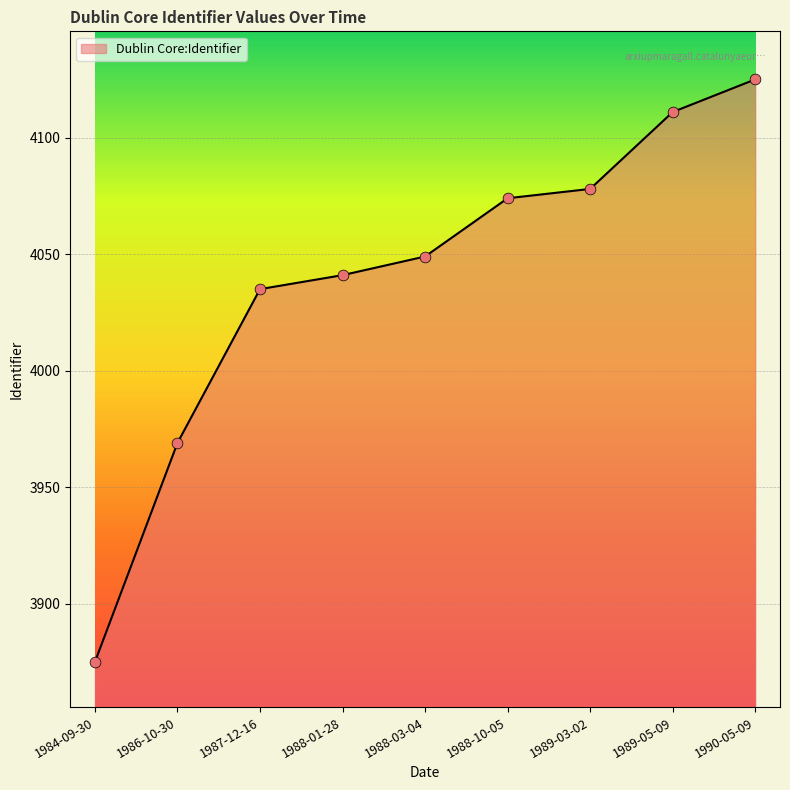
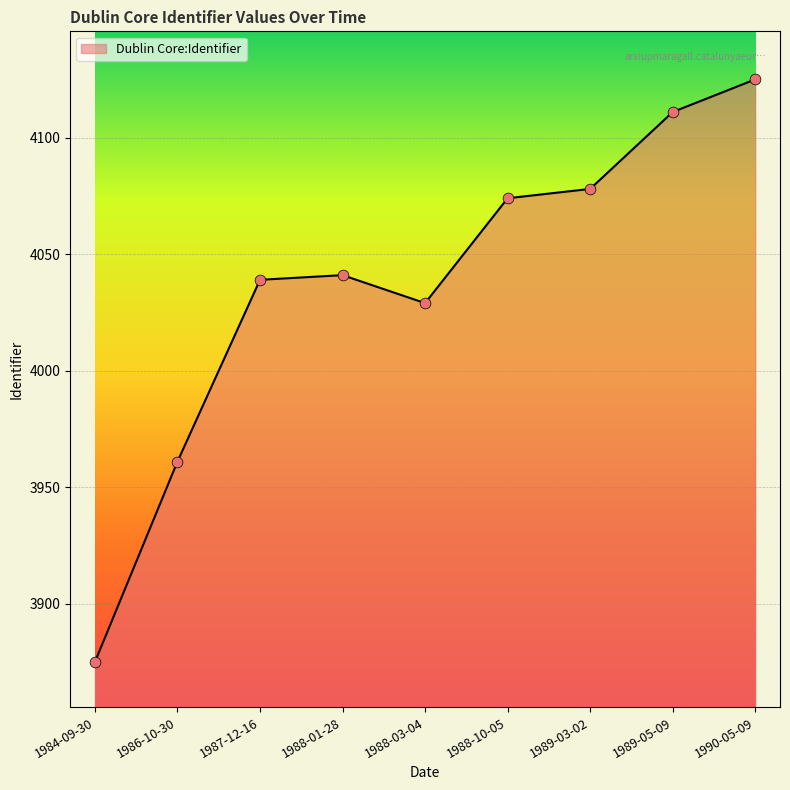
1986-10-30: 3969 -> 3961
1987-12-16: 4035 -> 4039
1988-03-04: 4049 -> 4029
